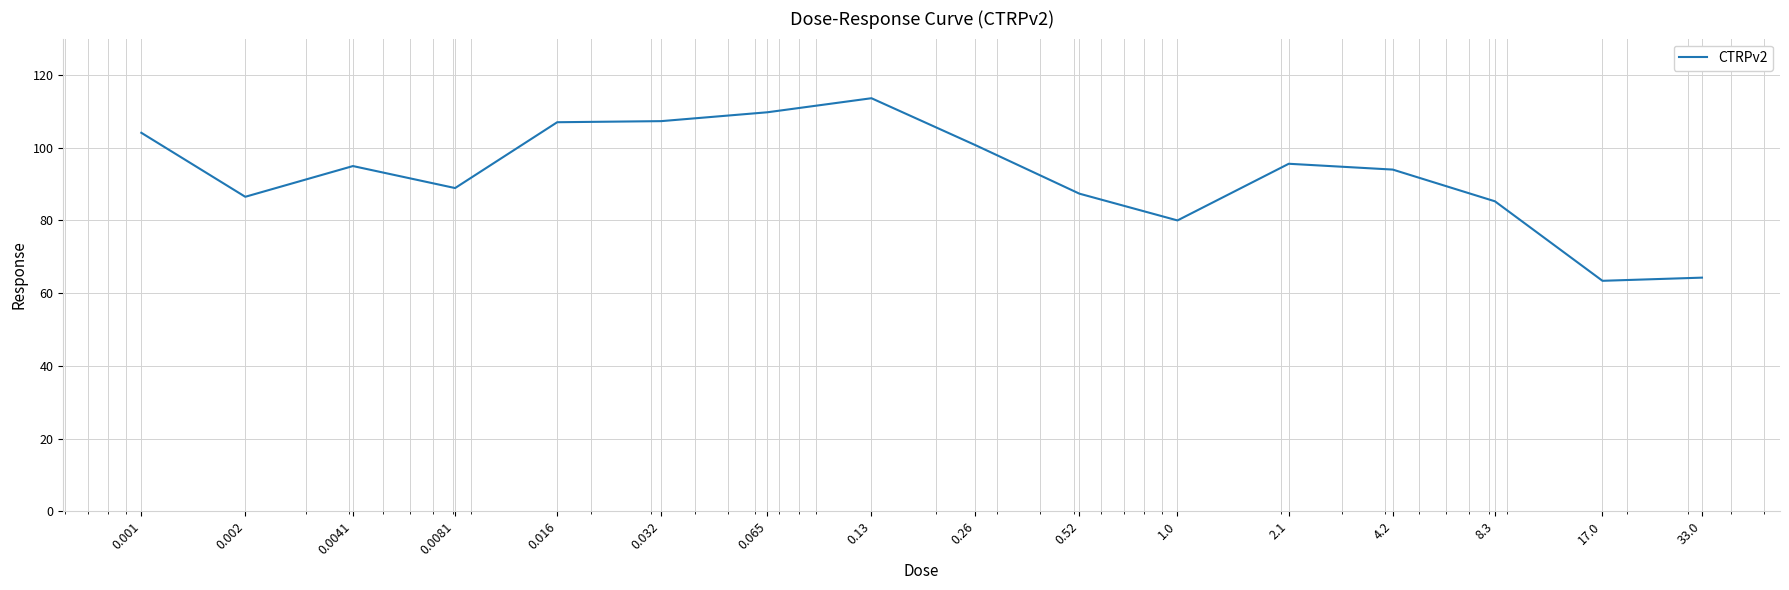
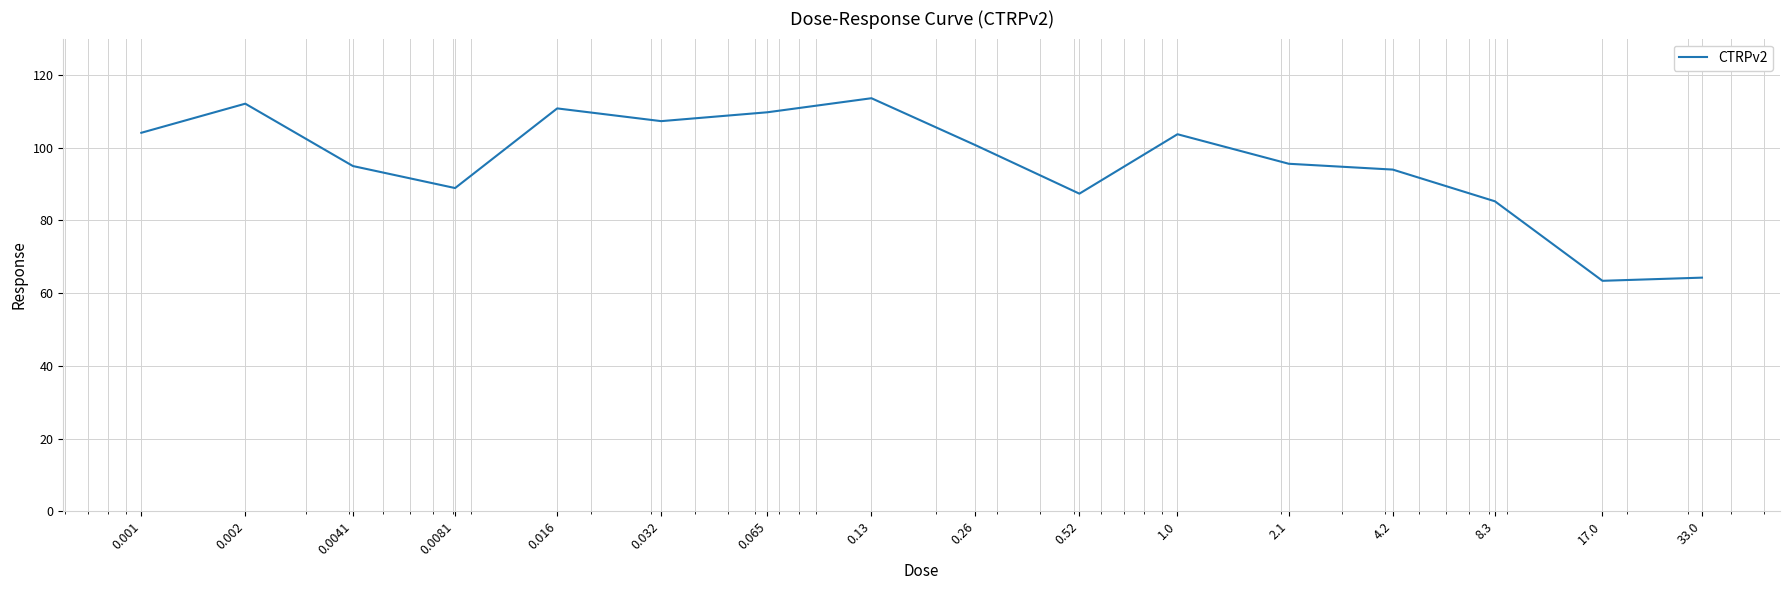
0.002: 87 -> 112
0.016: 107 -> 111
1.0: 80 -> 104
